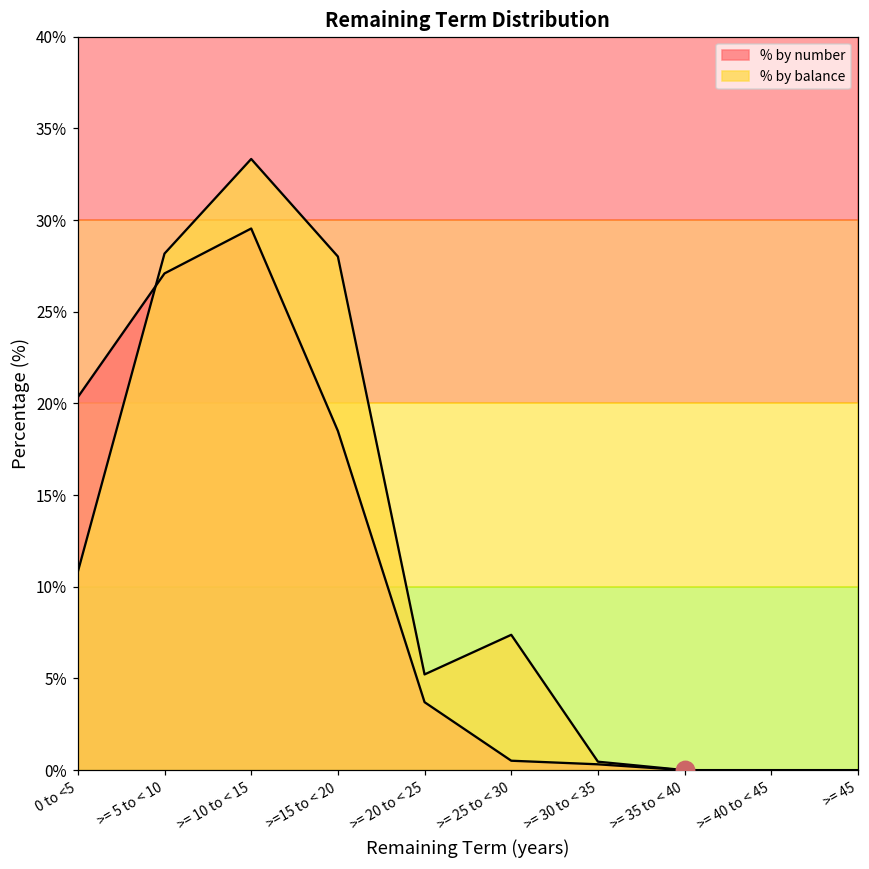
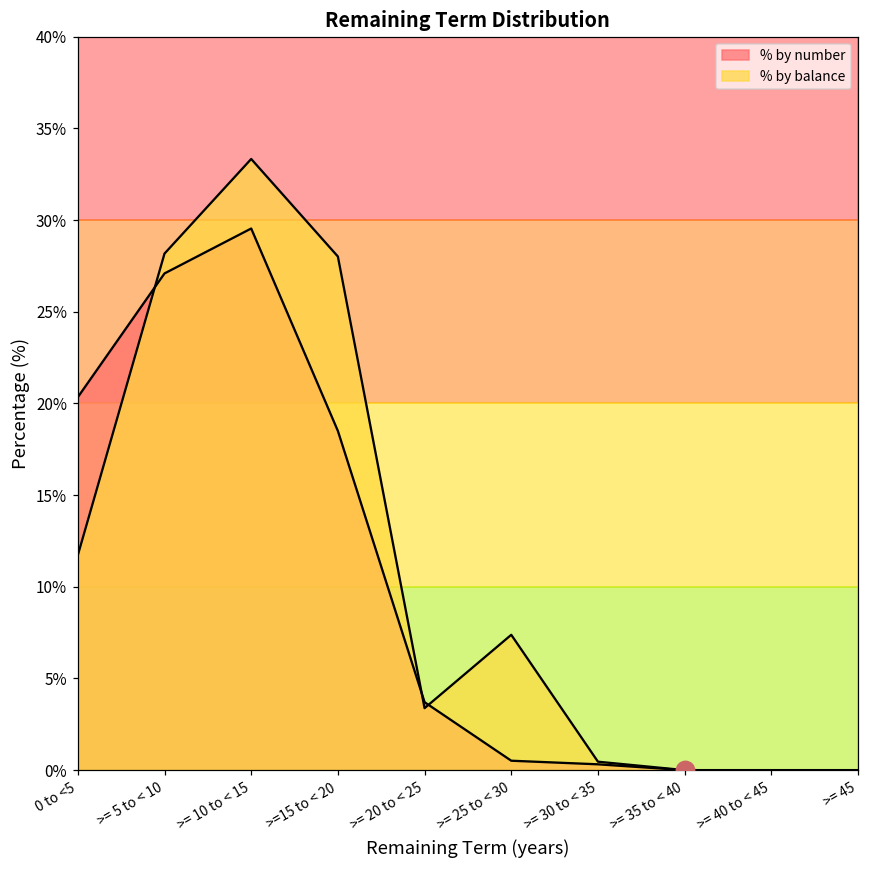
% by balance, 0 to <5: 10.8% -> 11.7%
% by balance, >= 20 to < 25: 5.2% -> 3.4%
